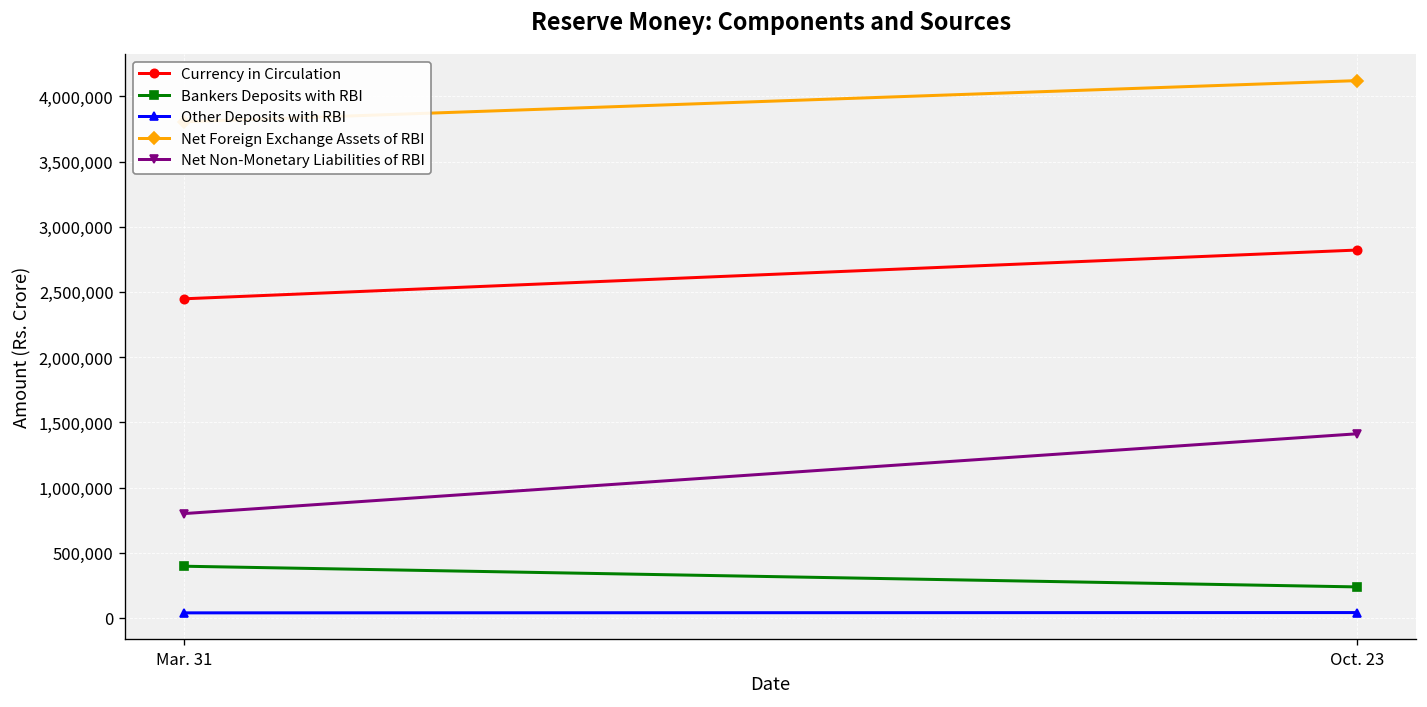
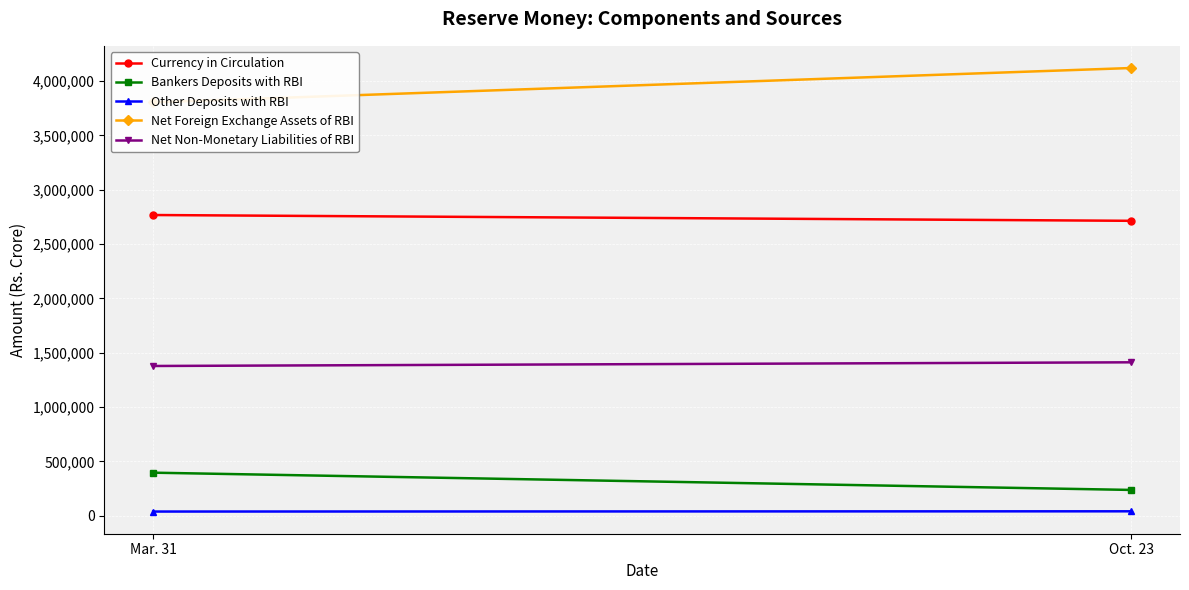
Currency in Circulation, Mar. 31: 2,450,000 -> 2,770,000
Net Non-Monetary Liabilities of RBI, Mar. 31: 800,000 -> 1,380,000
Currency in Circulation, Oct. 23: 2,820,000 -> 2,710,000
